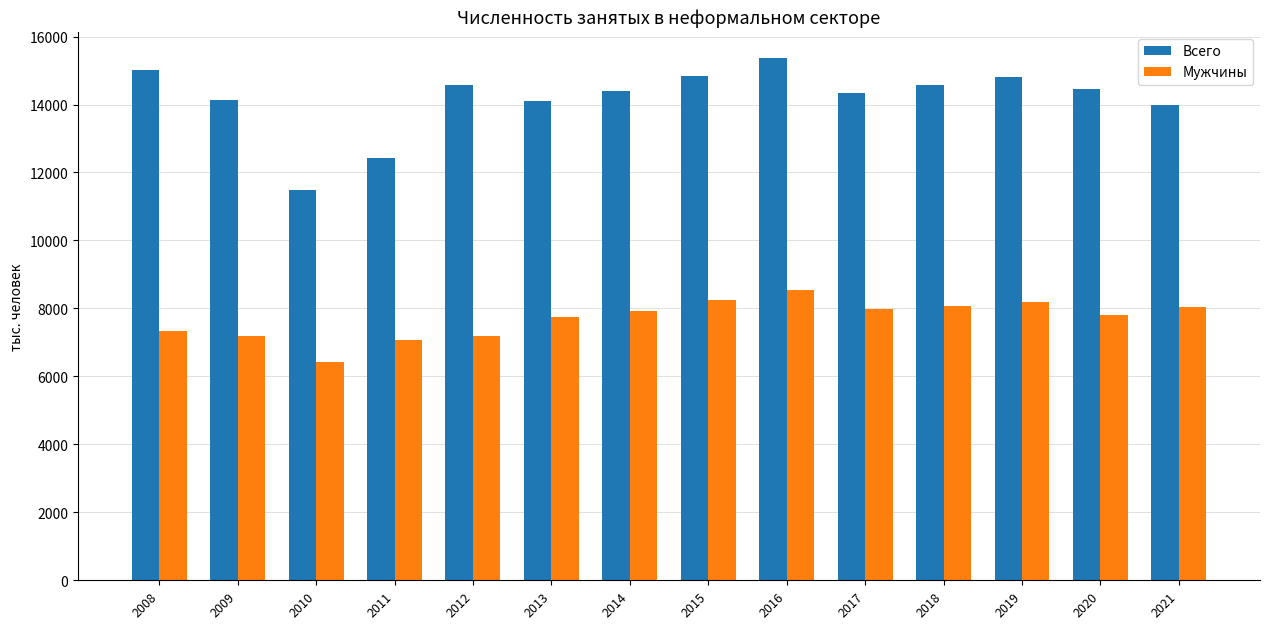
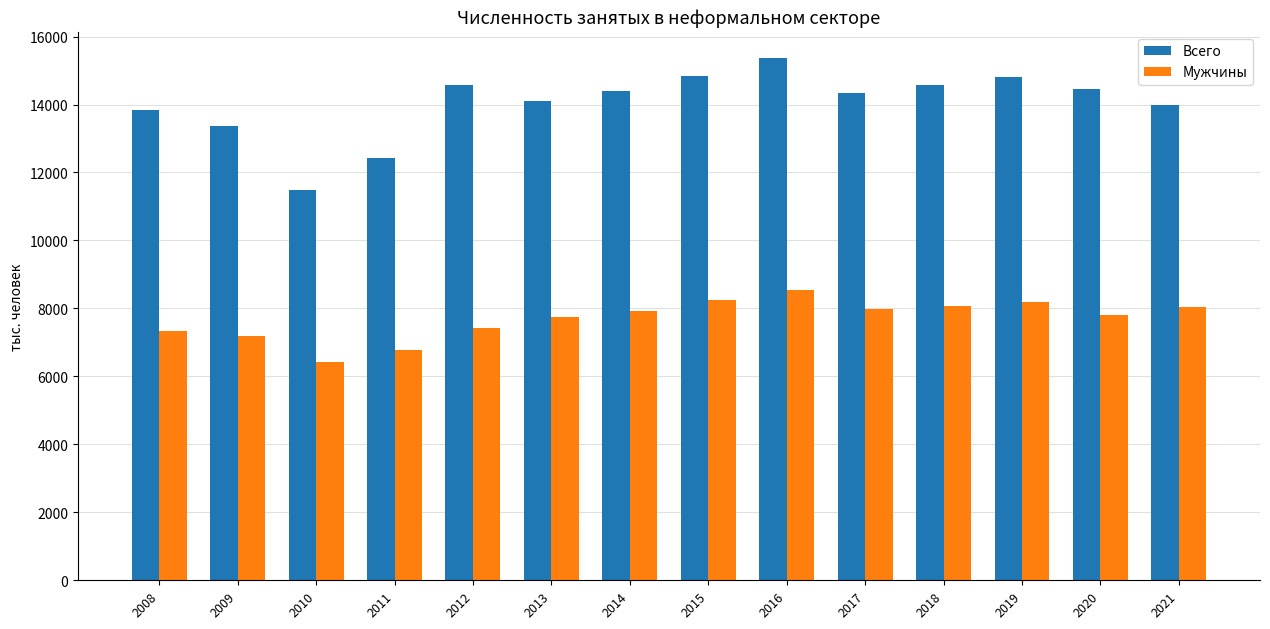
Всего, 2008: 15000 -> 13800
Всего, 2009: 14100 -> 13400
Мужчины, 2011: 7100 -> 6800
Мужчины, 2012: 7200 -> 7400
